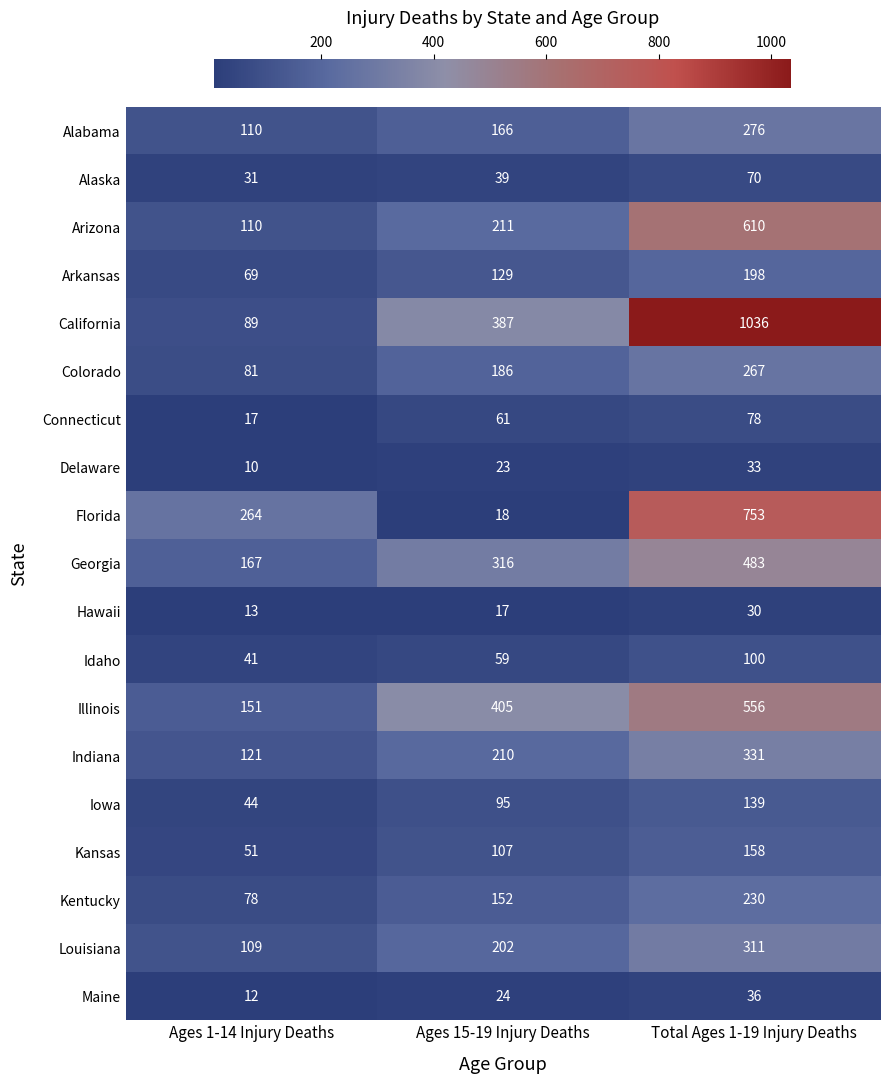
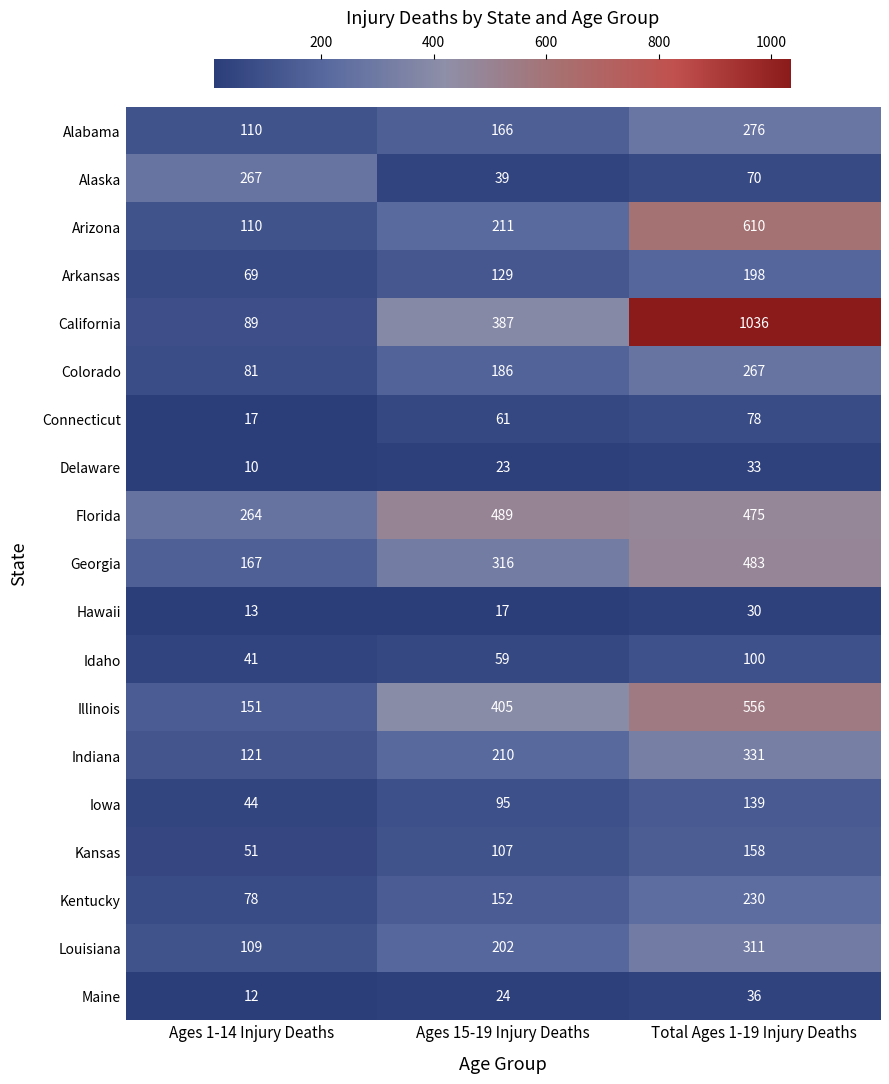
Alaska, Ages 1-14 Injury Deaths: 31 -> 267
Florida, Ages 15-19 Injury Deaths: 18 -> 489
Florida, Total Ages 1-19 Injury Deaths: 753 -> 475
